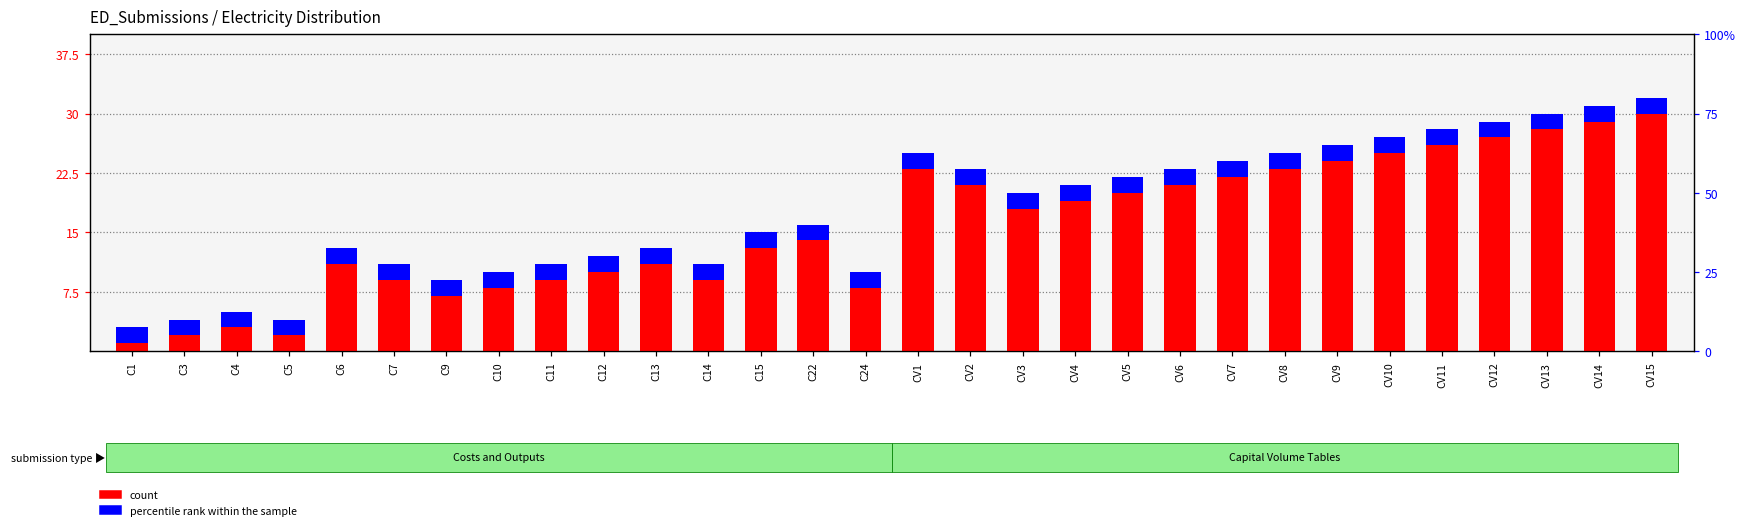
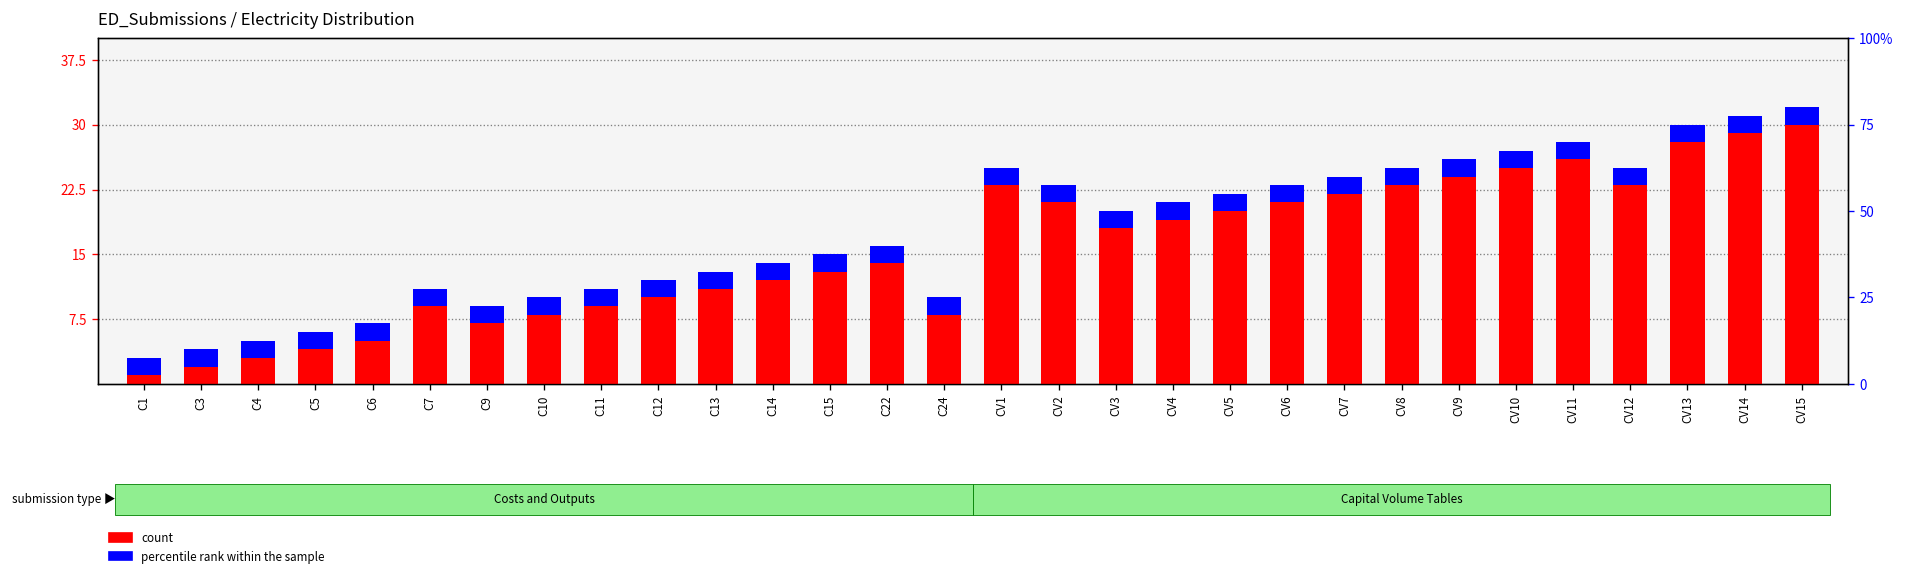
count, C5: 2 -> 4
count, C6: 11 -> 5
count, C14: 9 -> 12
count, CV12: 27 -> 23
